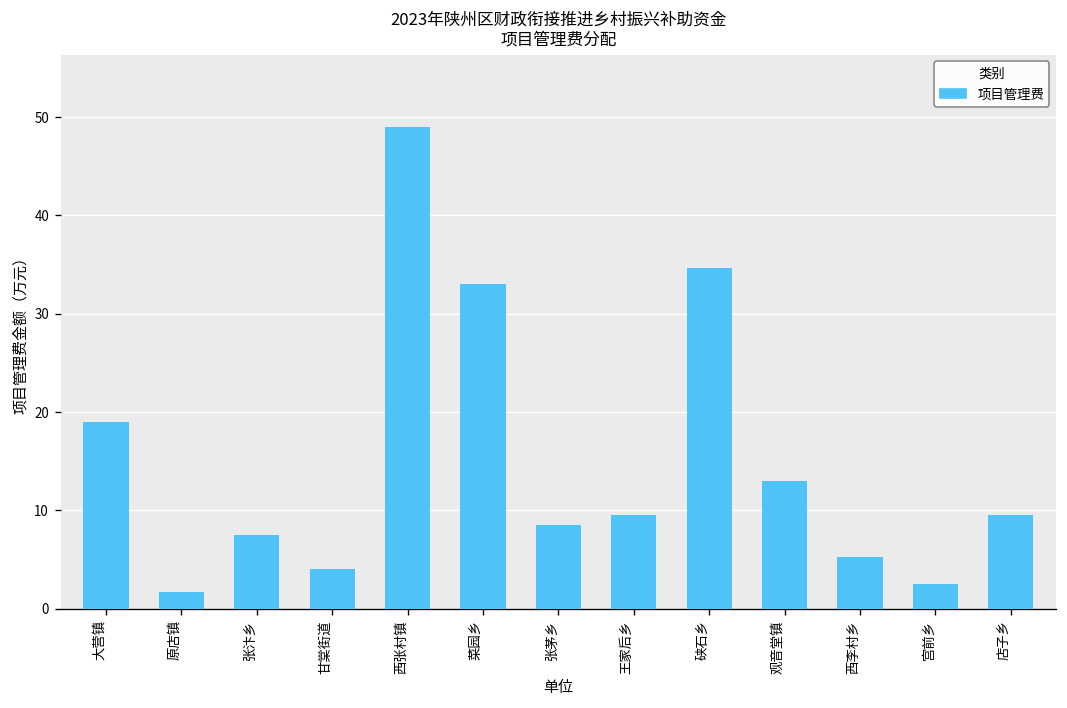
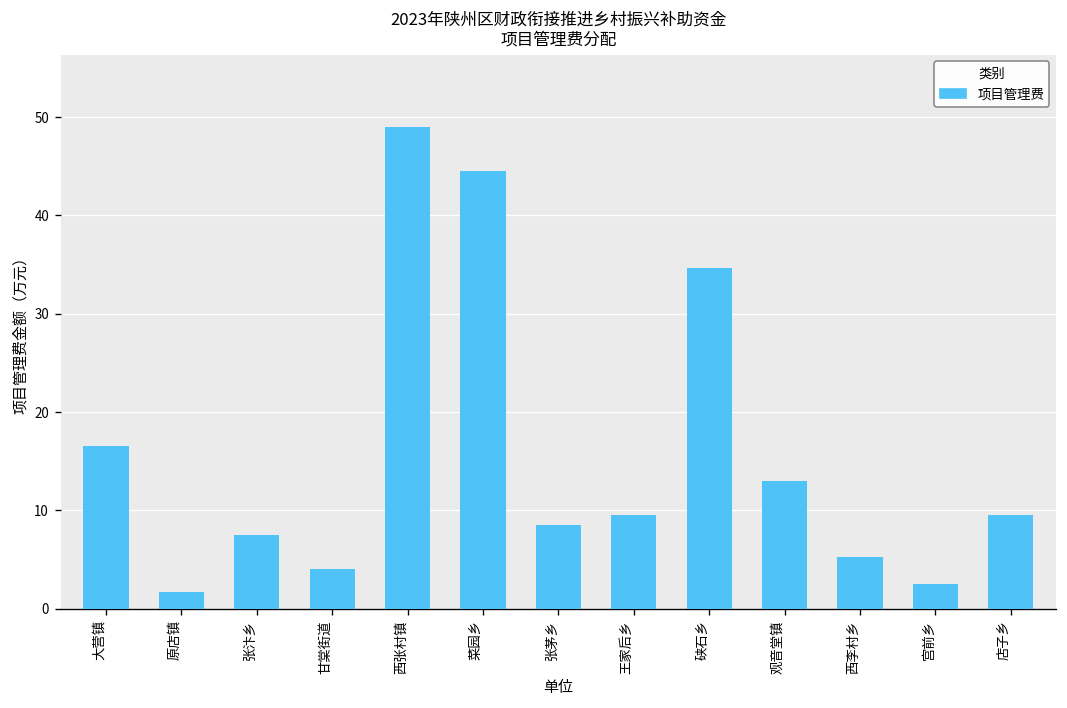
大营镇: 19 -> 17
菜园乡: 33 -> 45
